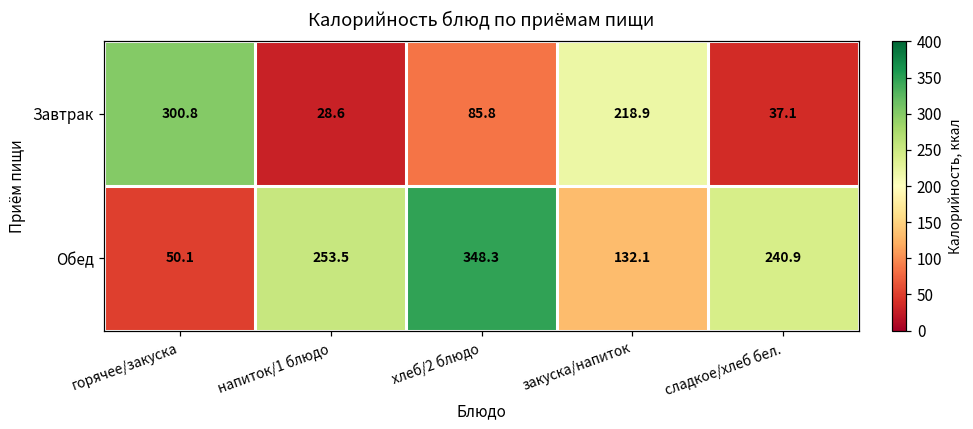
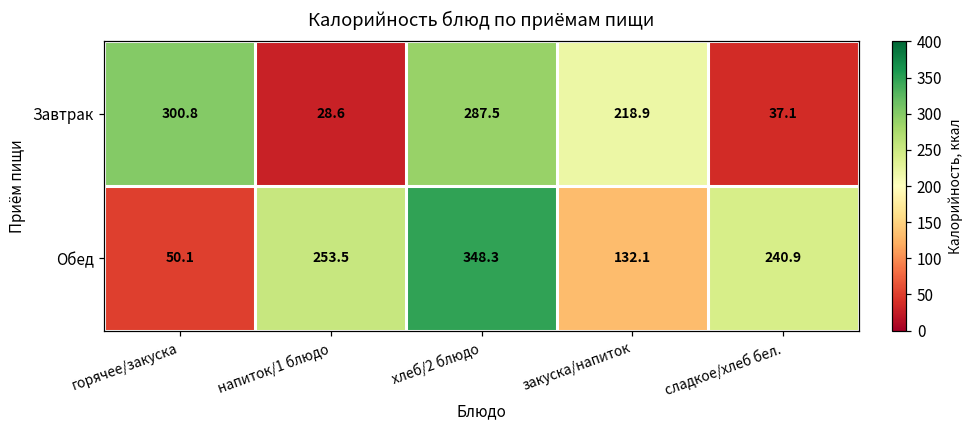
Завтрак, хлеб/2 блюдо: 85.8 -> 287.5
